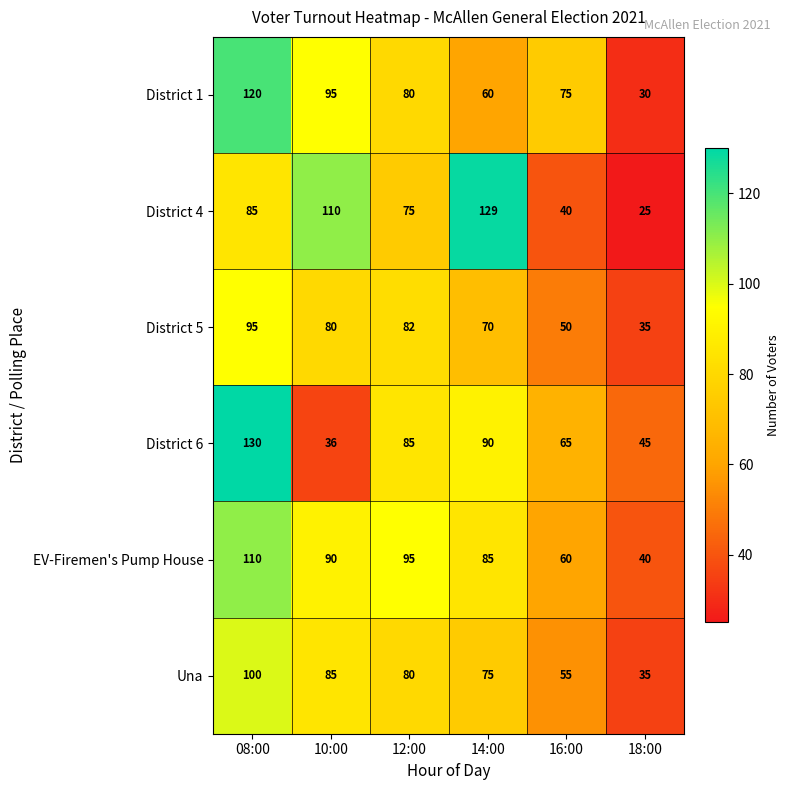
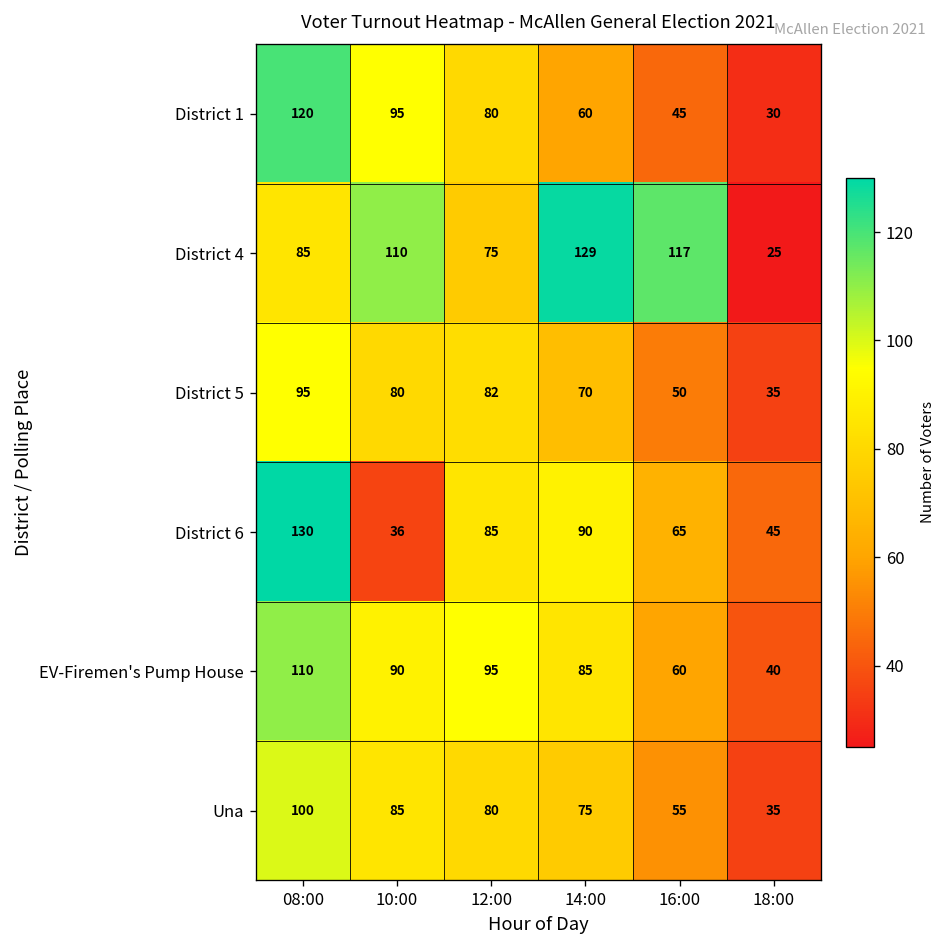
District 1, 16:00: 75 -> 45
District 4, 16:00: 40 -> 117
